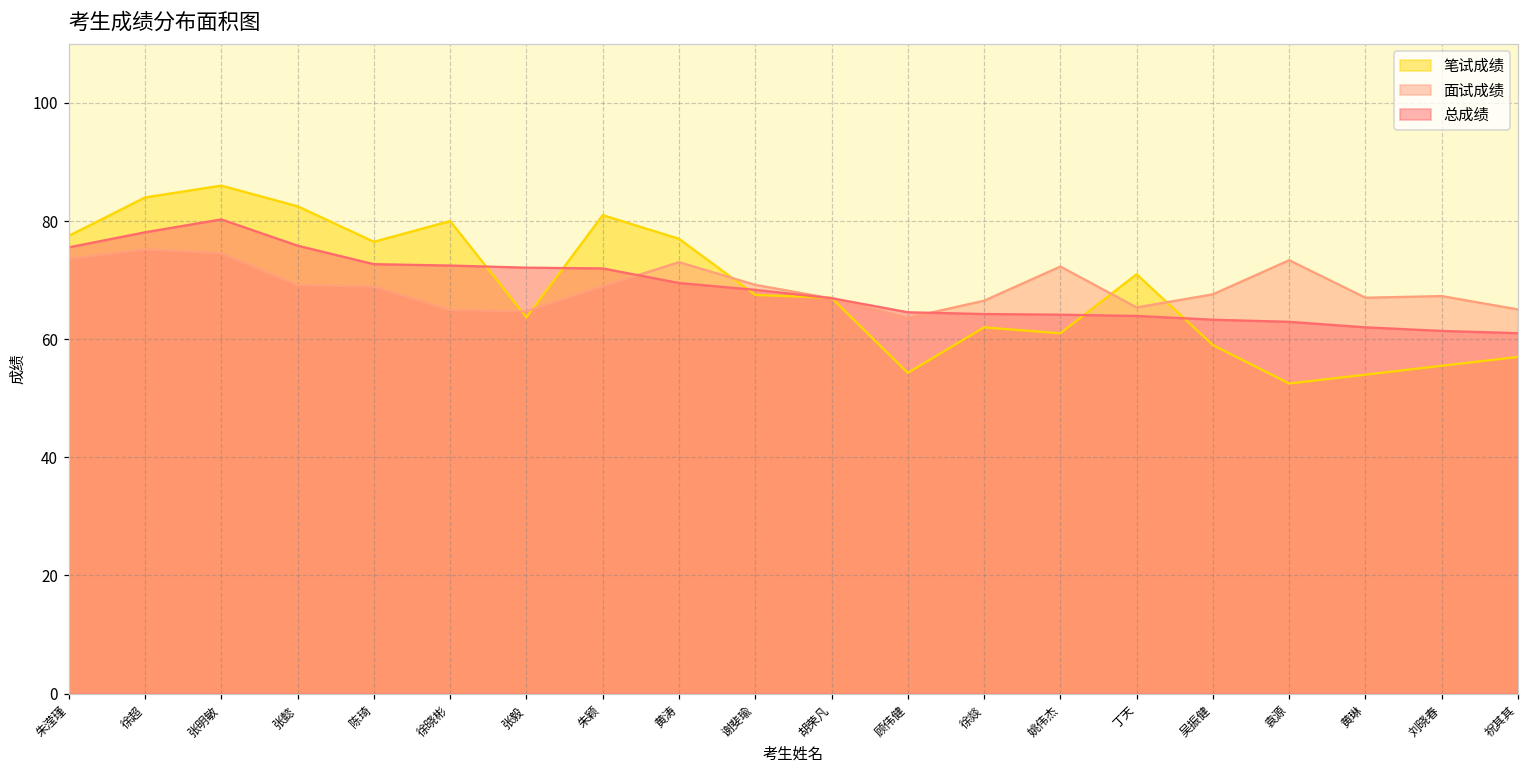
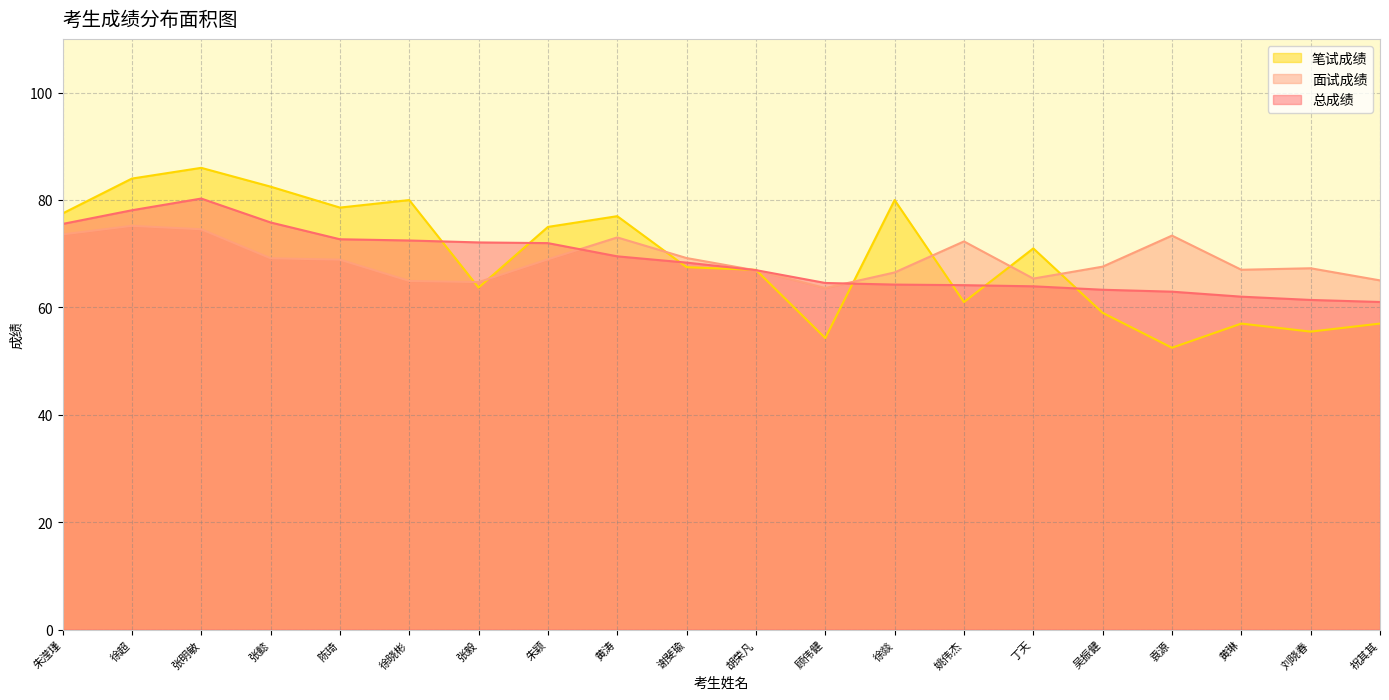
笔试成绩, 陈琦: 77 -> 79
笔试成绩, 朱颖: 81 -> 75
笔试成绩, 徐燚: 62 -> 80
笔试成绩, 黄琳: 54 -> 57
